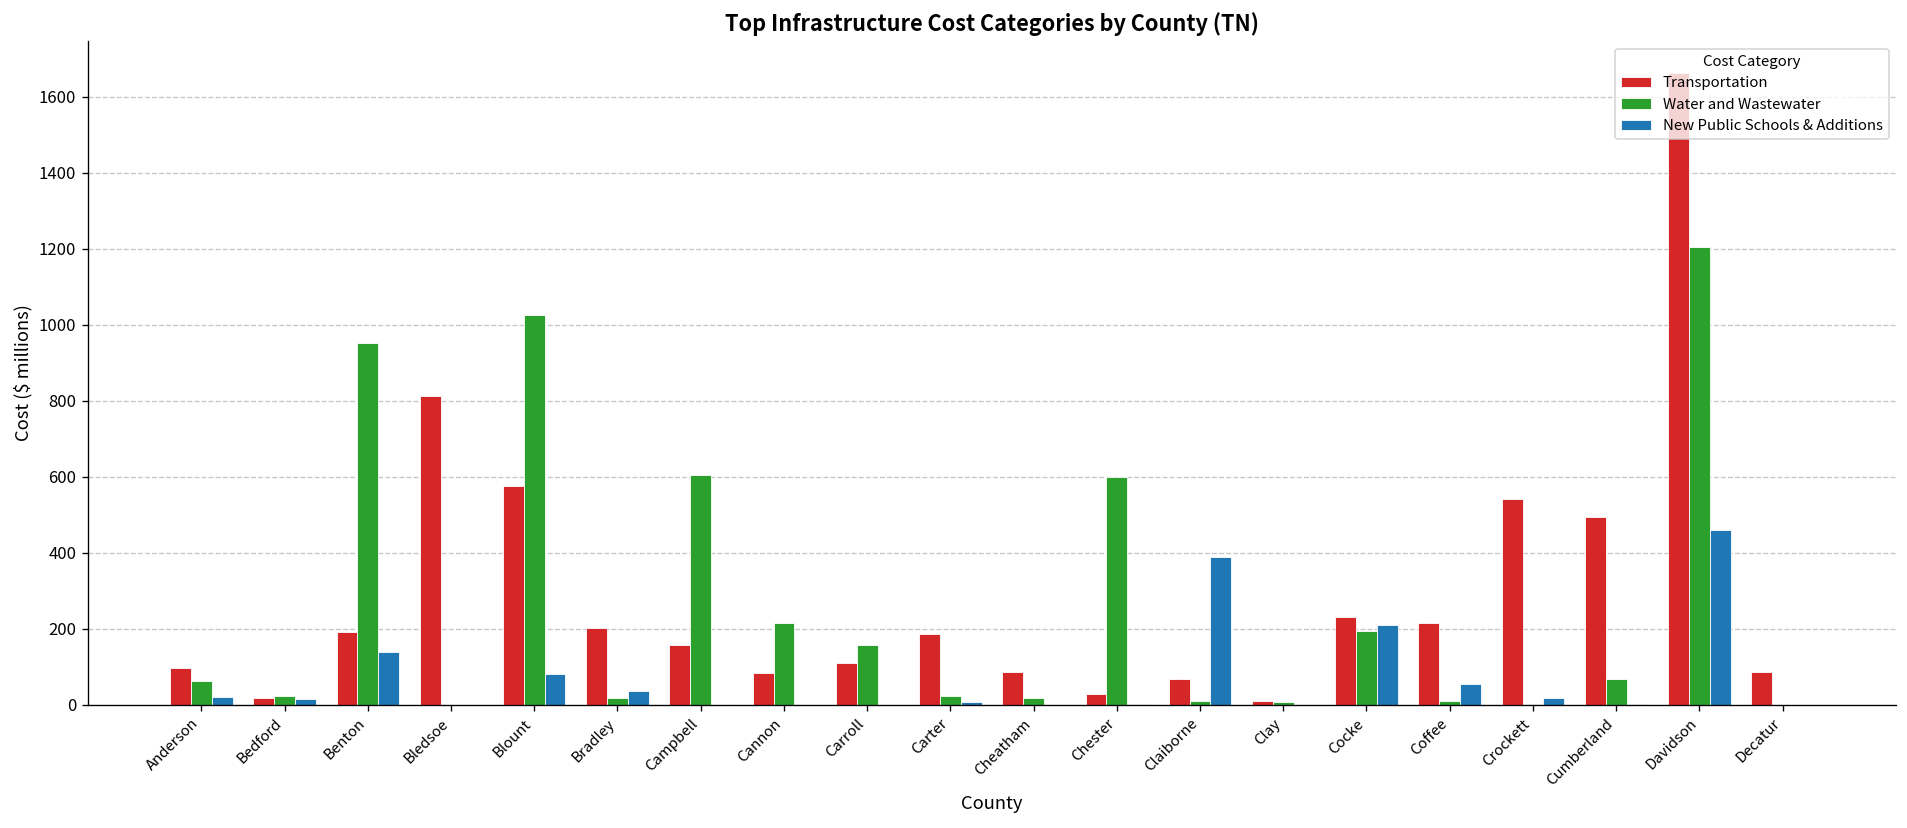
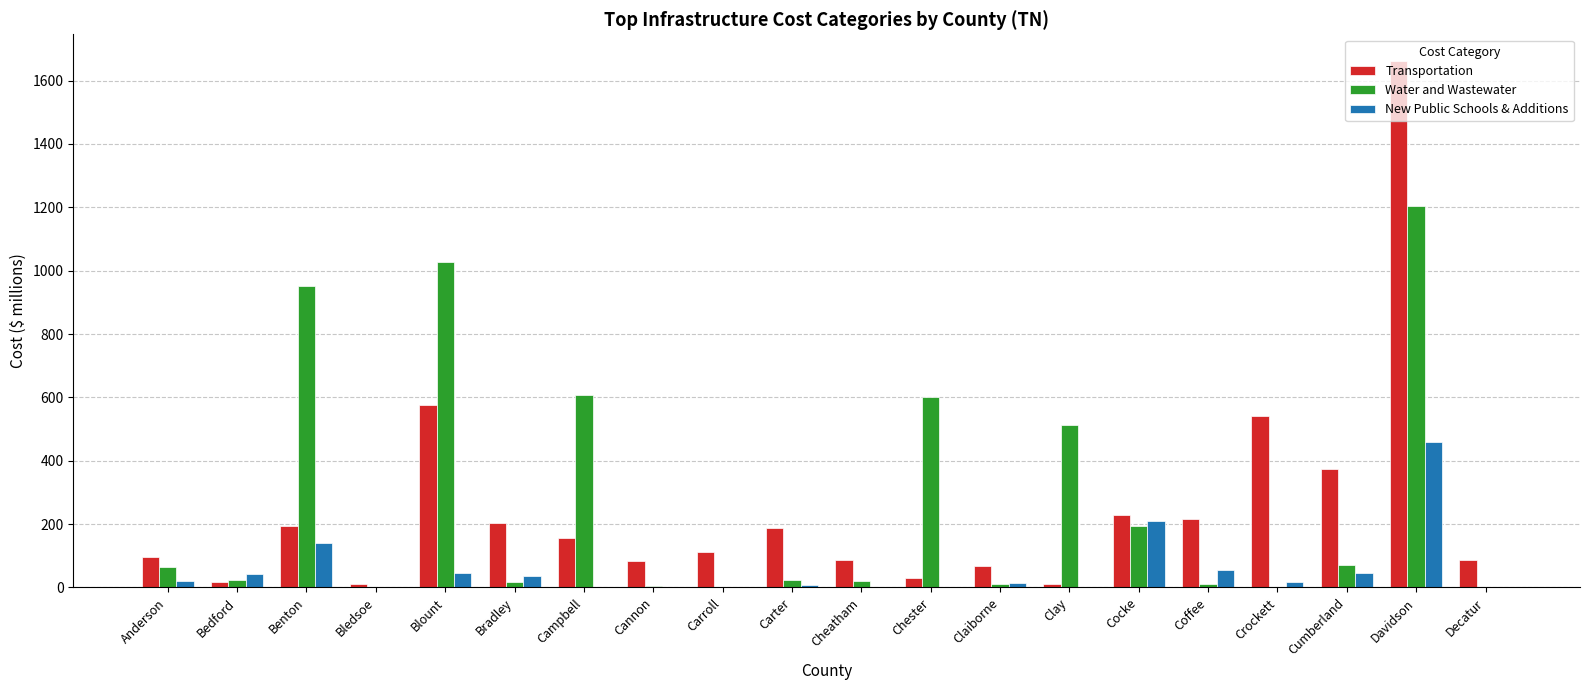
New Public Schools & Additions, Bedford: 20 -> 40
Transportation, Bledsoe: 810 -> 10
New Public Schools & Additions, Blount: 80 -> 50
Water and Wastewater, Cannon: 220 -> 10
Water and Wastewater, Carroll: 160 -> 0
New Public Schools & Additions, Claiborne: 390 -> 10
Water and Wastewater, Clay: 10 -> 510
Transportation, Cumberland: 490 -> 370
New Public Schools & Additions, Cumberland: 0 -> 50
